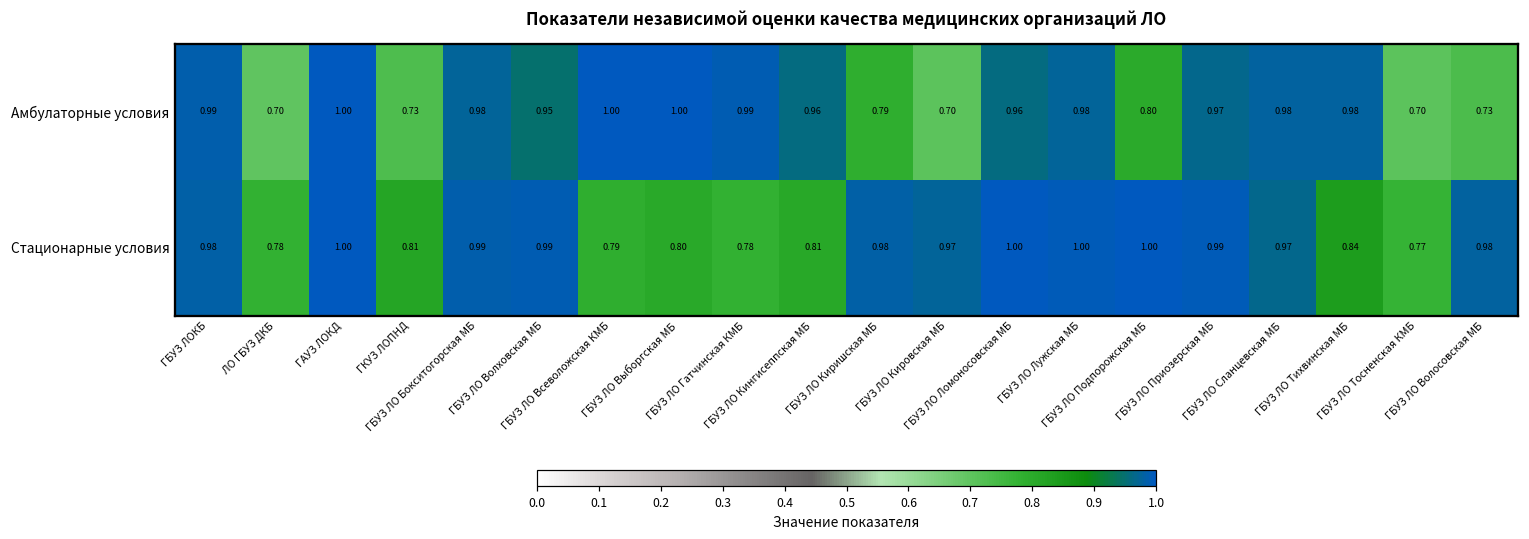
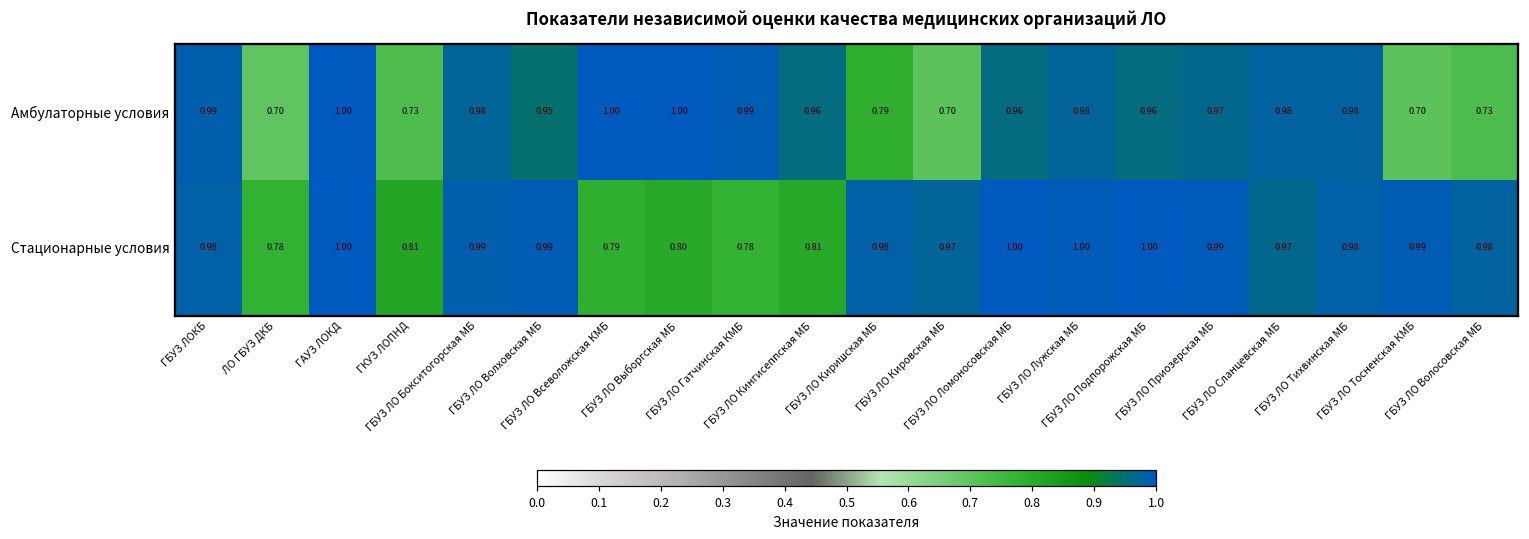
Амбулаторные условия, ГБУЗ ЛО Подпорожская МБ: 0.80 -> 0.96
Стационарные условия, ГБУЗ ЛО Тихвинская МБ: 0.84 -> 0.98
Стационарные условия, ГБУЗ ЛО Тосненская КМБ: 0.77 -> 0.99
